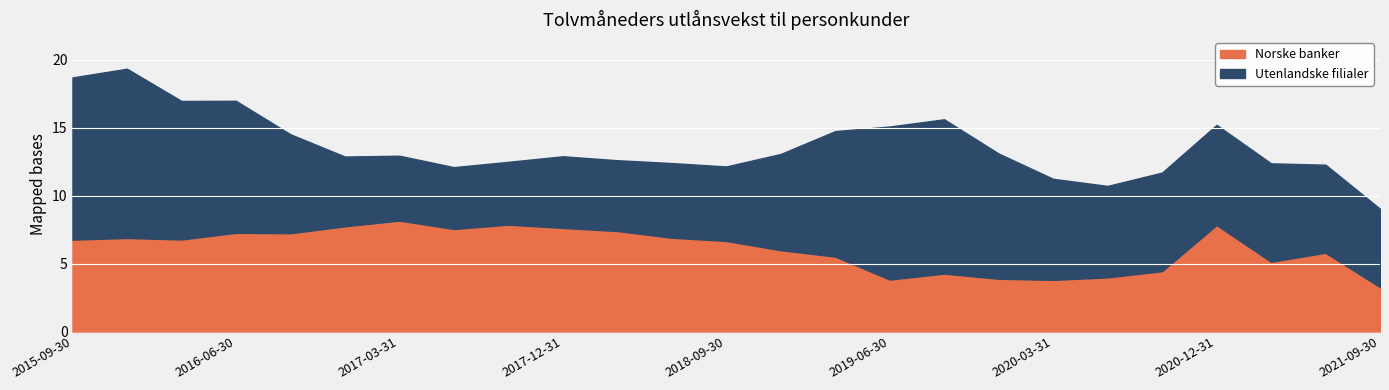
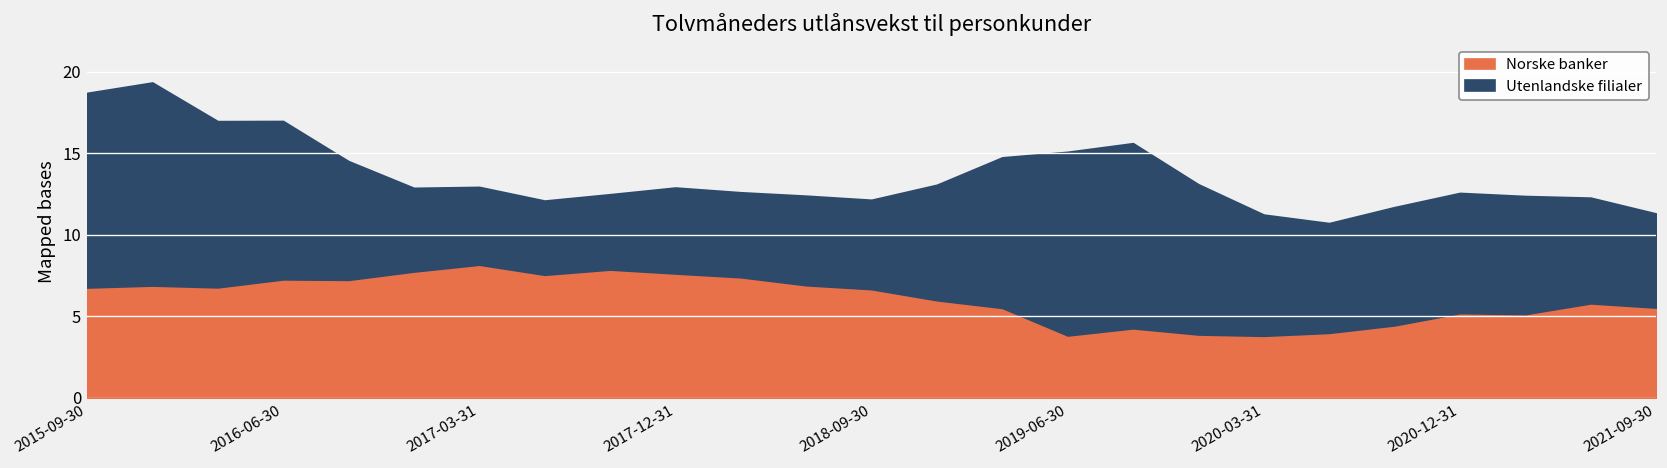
Norske banker, 2020-12-31: 7.8 -> 5.2
Norske banker, 2021-09-30: 3.3 -> 5.5
